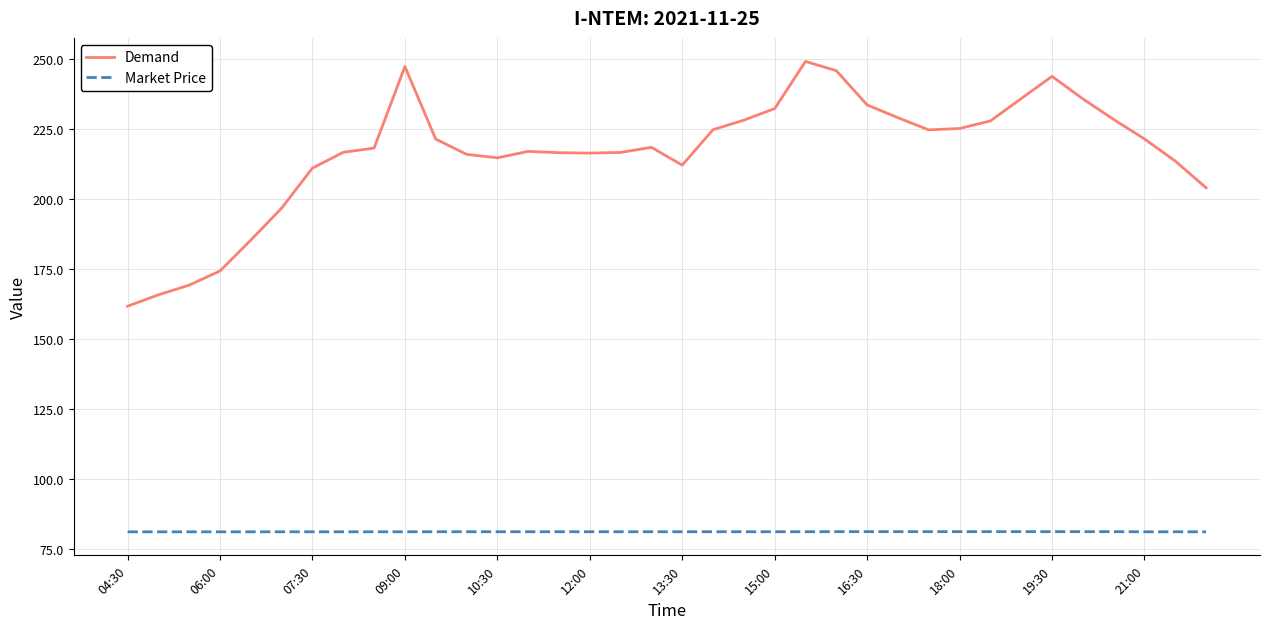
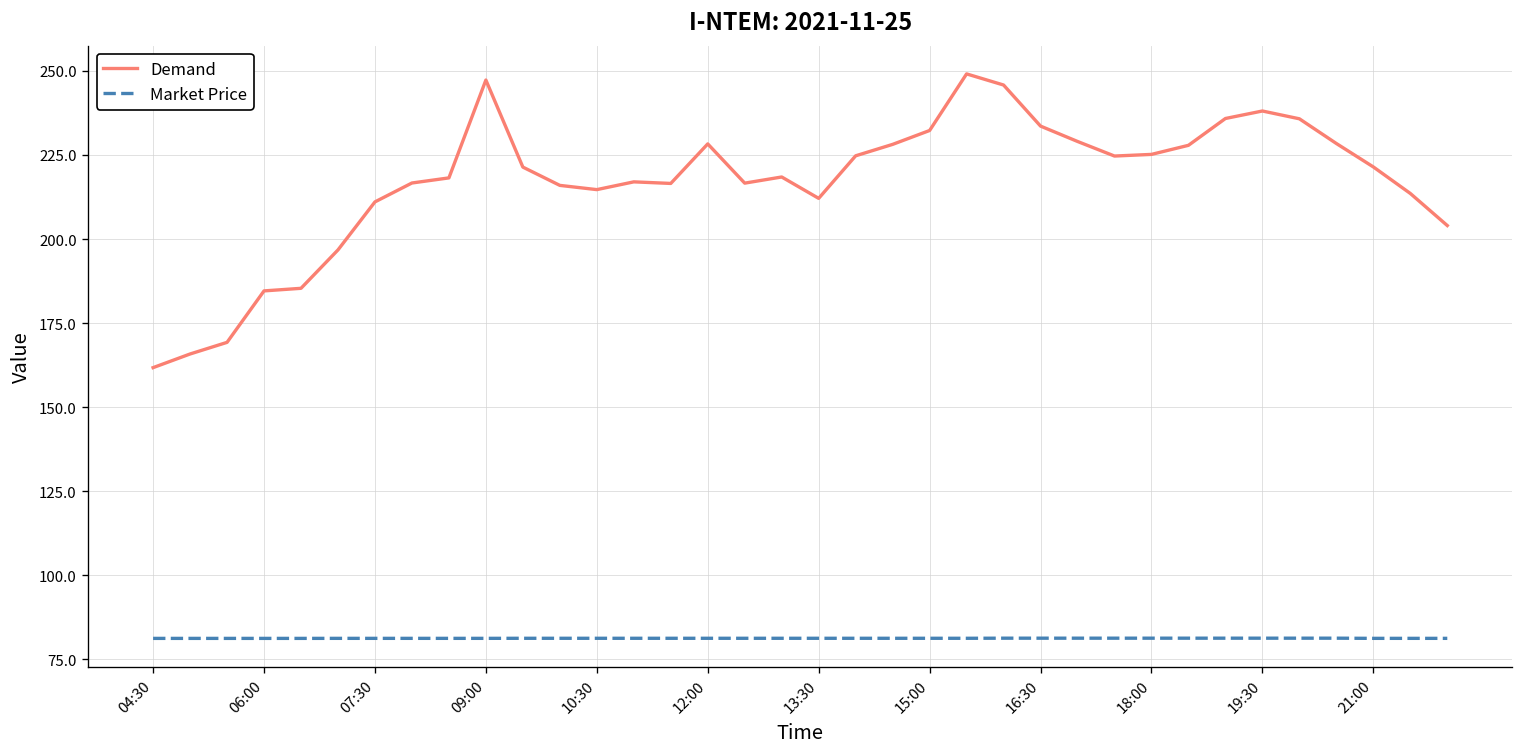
Demand, 06:00: 174 -> 185
Demand, 12:00: 216 -> 228
Demand, 19:30: 244 -> 238
